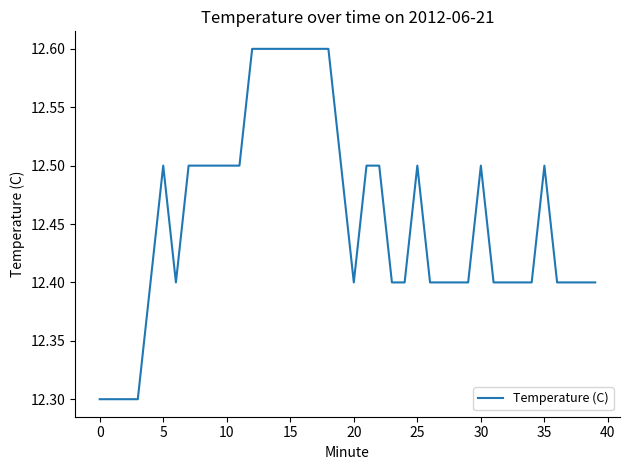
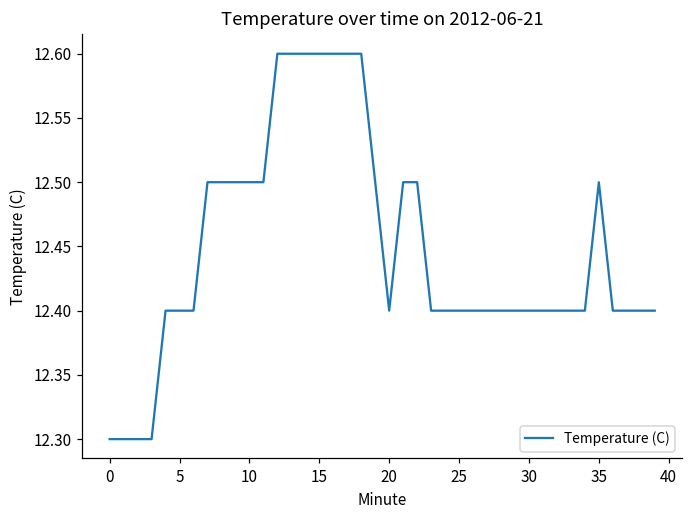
5: 12.5 -> 12.4
25: 12.5 -> 12.4
30: 12.5 -> 12.4
